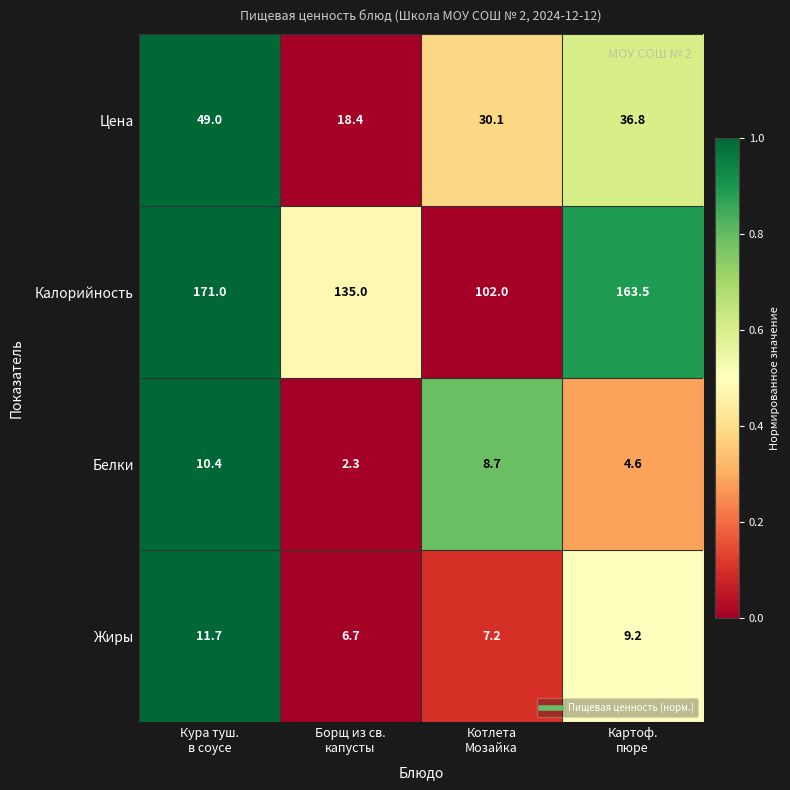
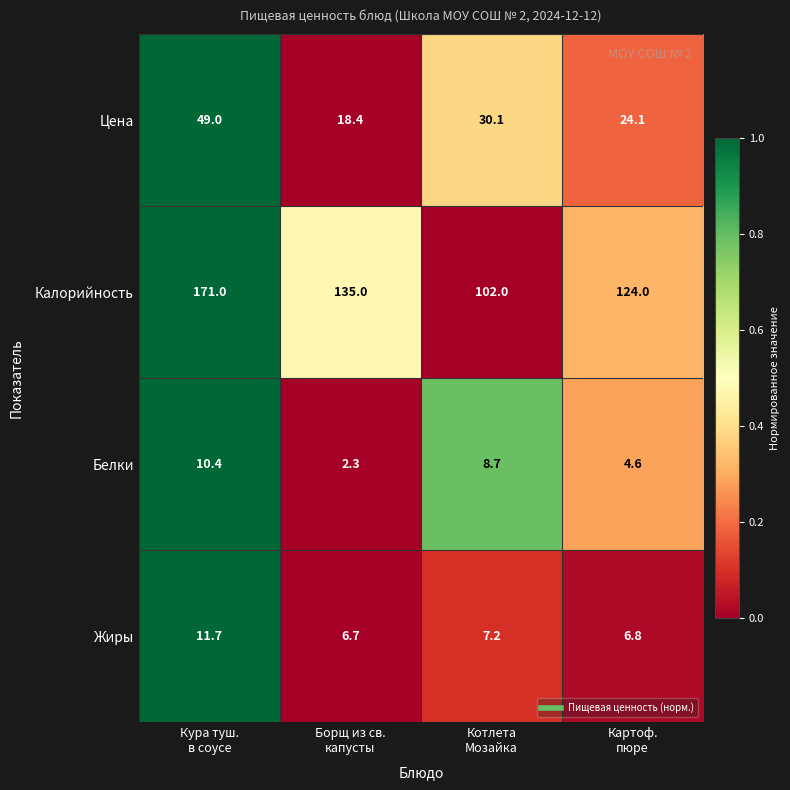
Цена, Картоф. пюре: 36.8 -> 24.1
Калорийность, Картоф. пюре: 163.5 -> 124.0
Жиры, Картоф. пюре: 9.2 -> 6.8
